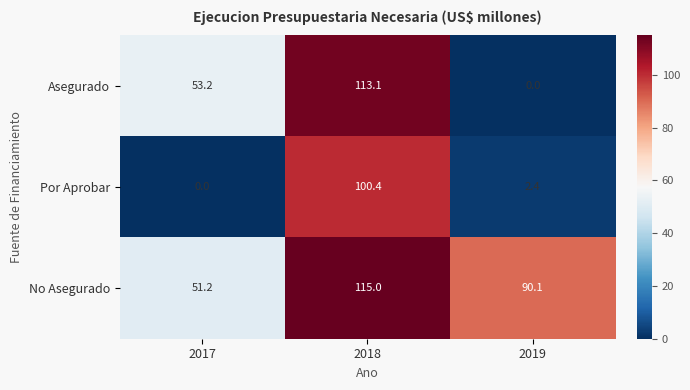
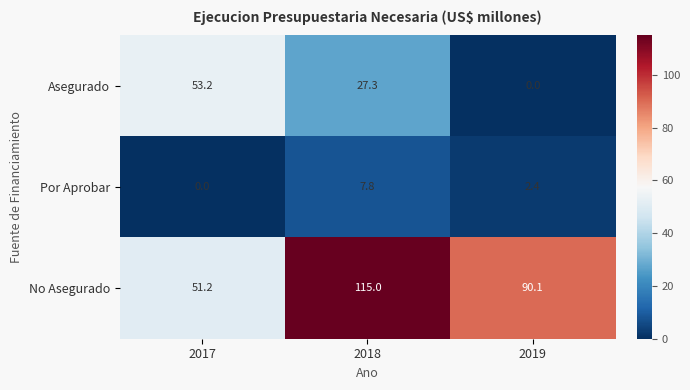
Asegurado, 2018: 113.1 -> 27.3
Por Aprobar, 2018: 100.4 -> 7.8
